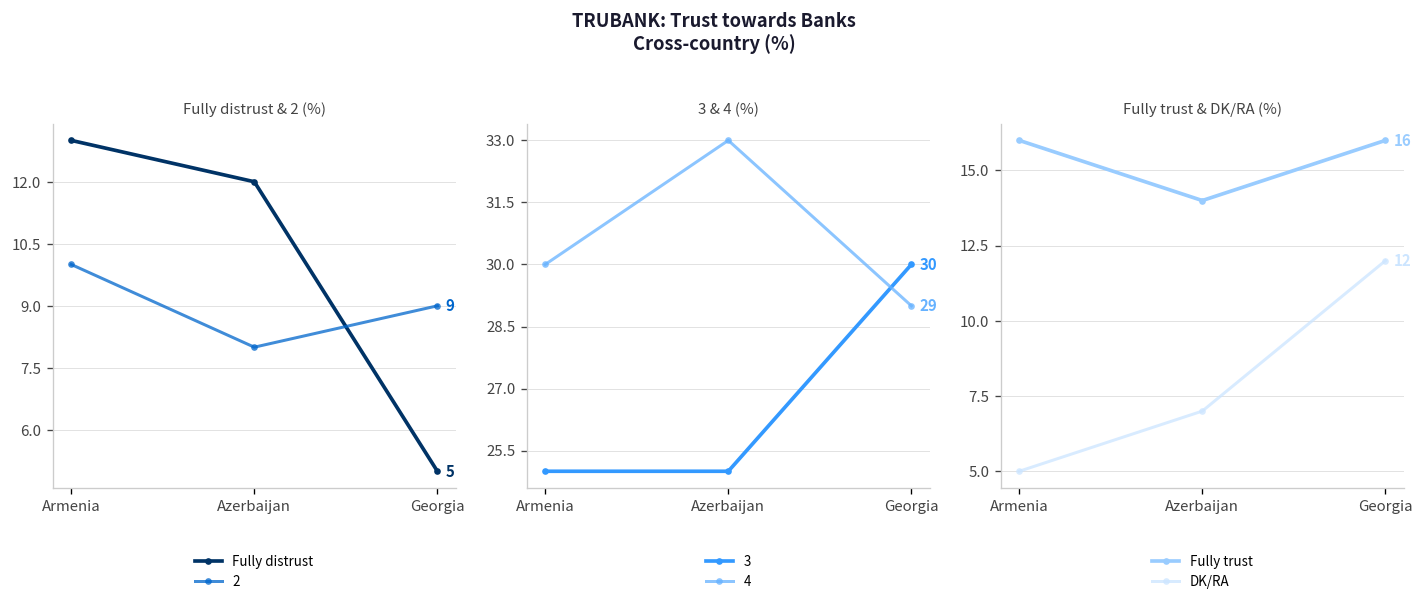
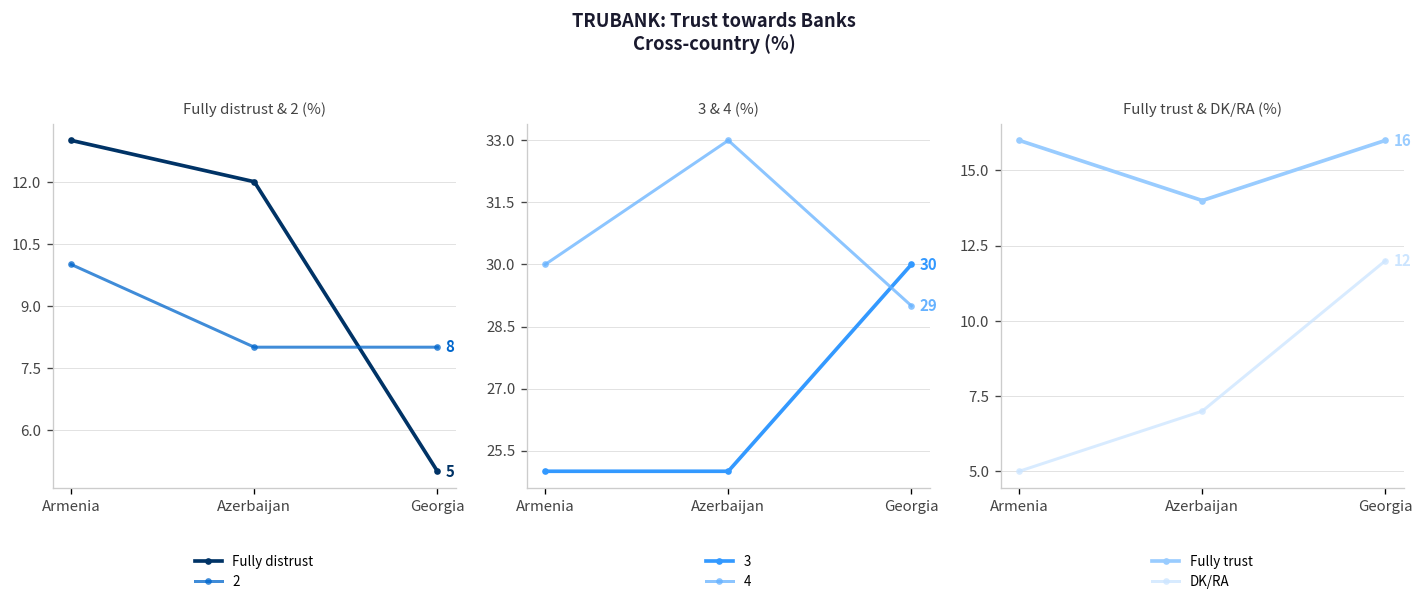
Fully distrust & 2 (%), 2, Georgia: 9 -> 8
